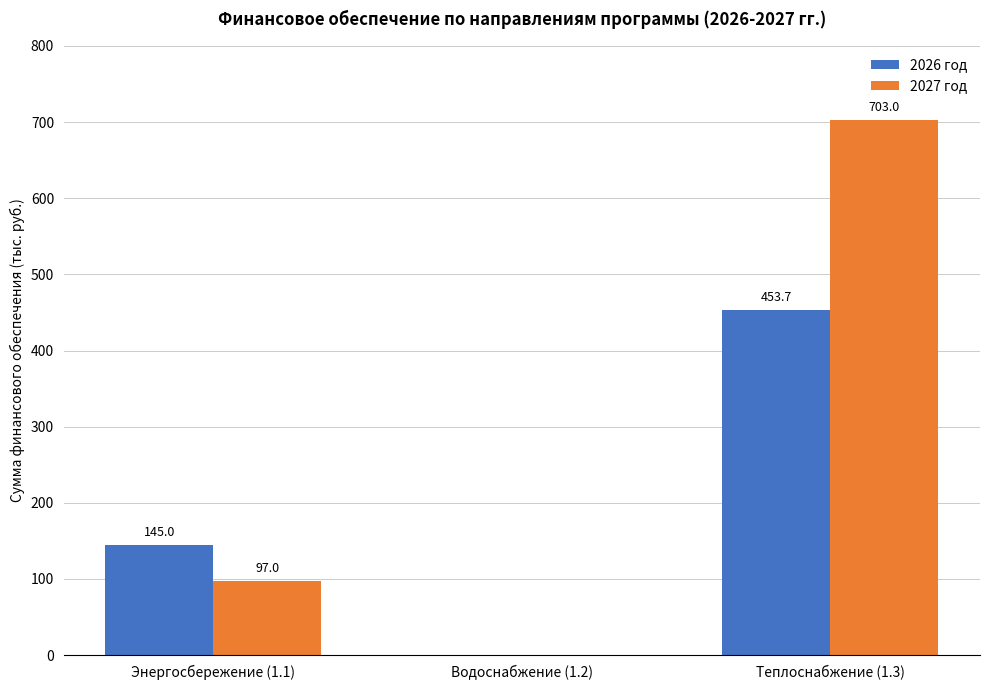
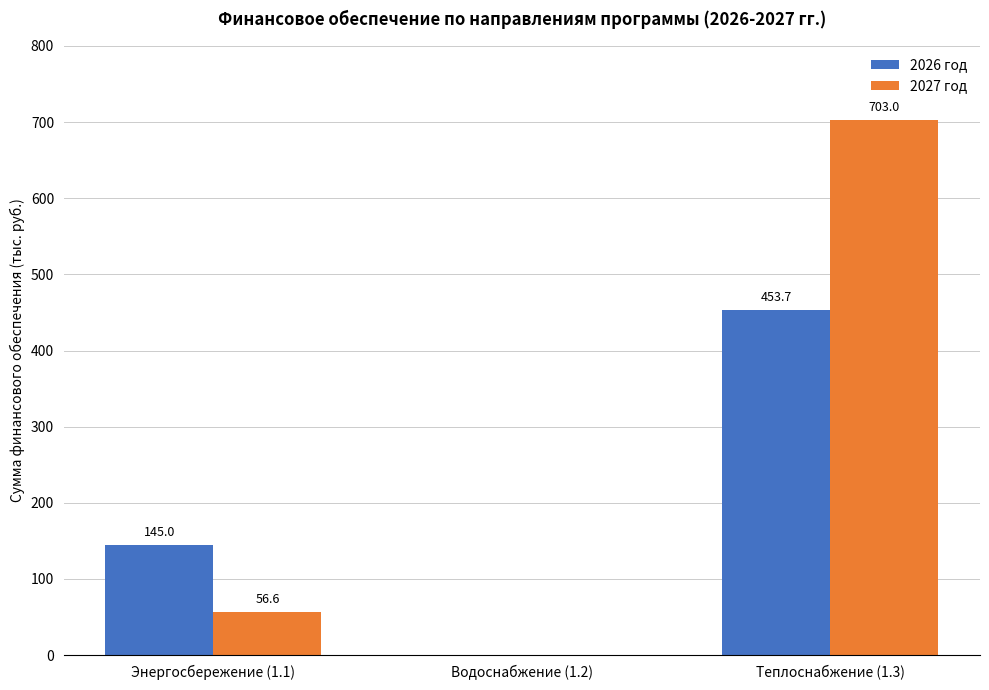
2027 год, Энергосбережение (1.1): 97.0 -> 56.6
